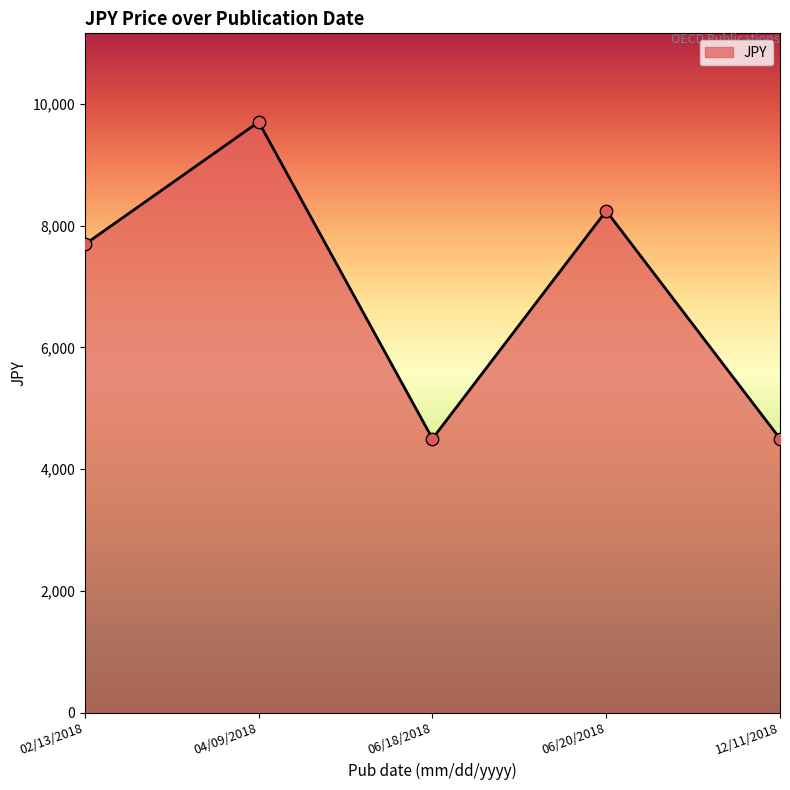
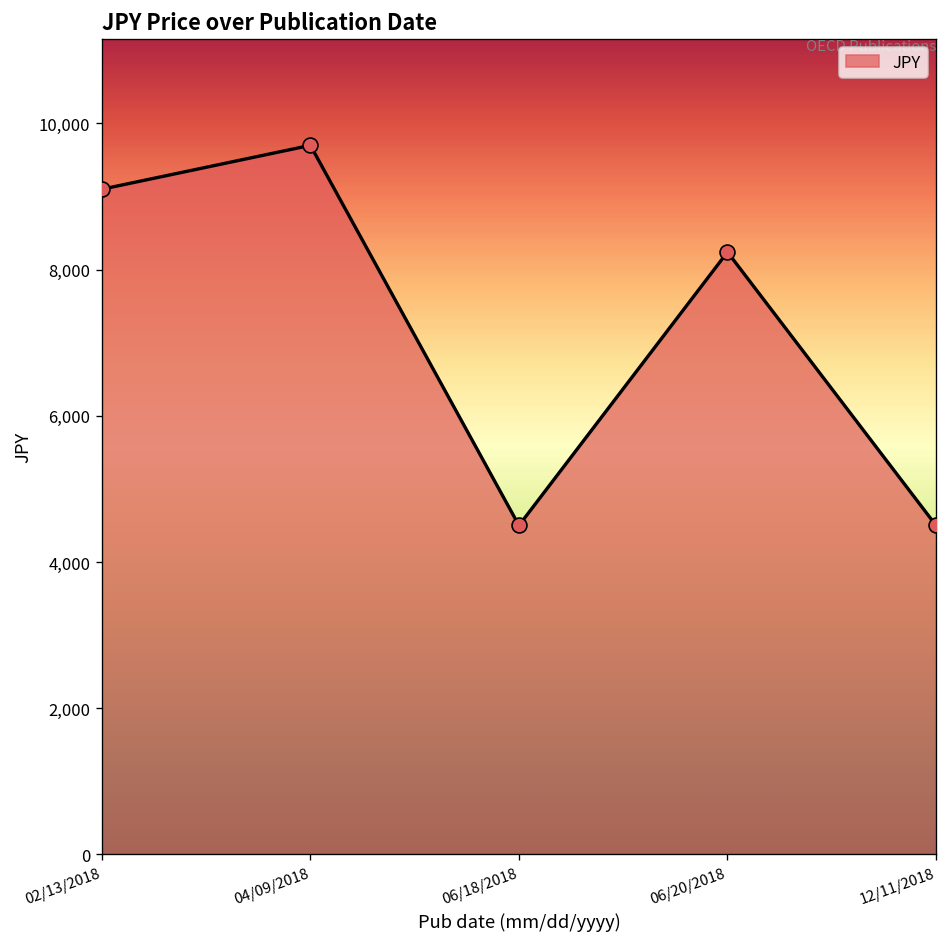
02/13/2018: 7,700 -> 9,100
